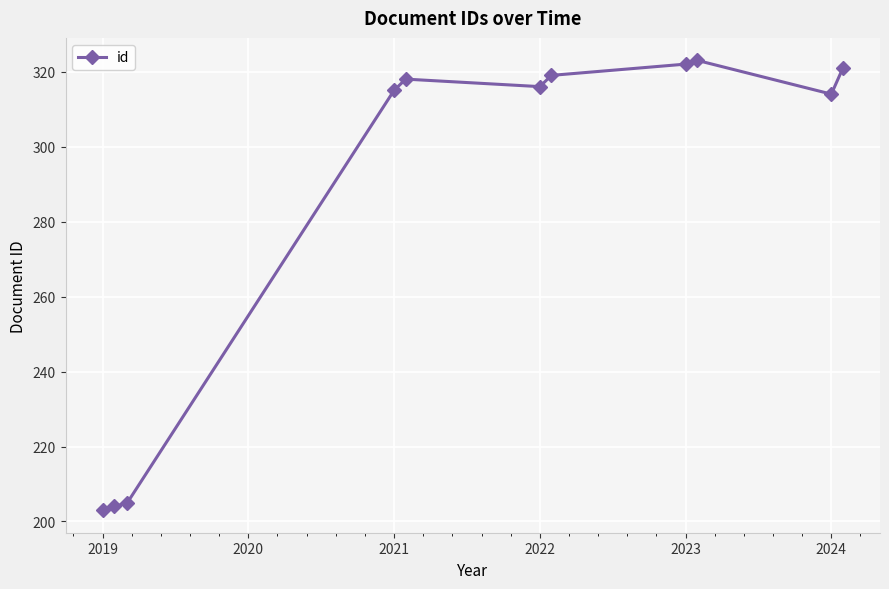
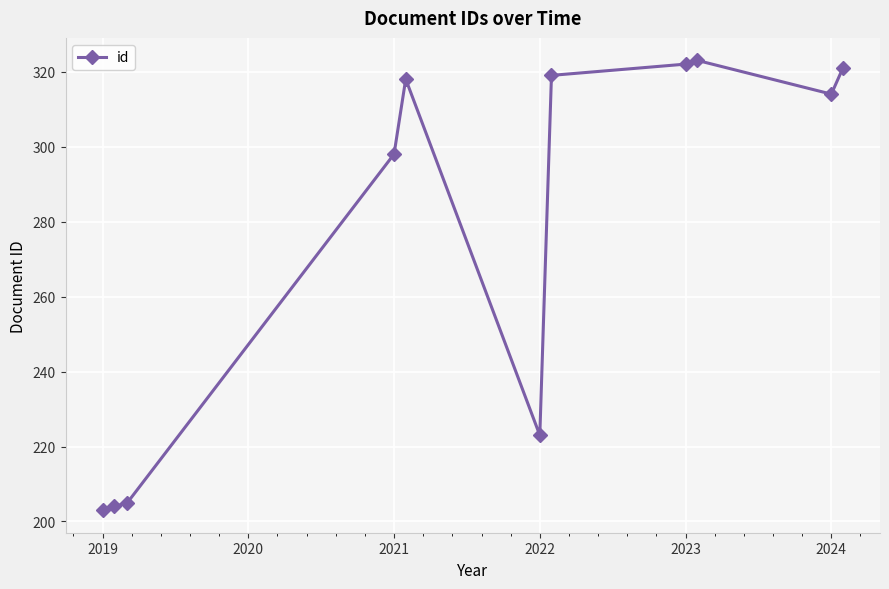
2021: 315 -> 298
2022: 316 -> 223
